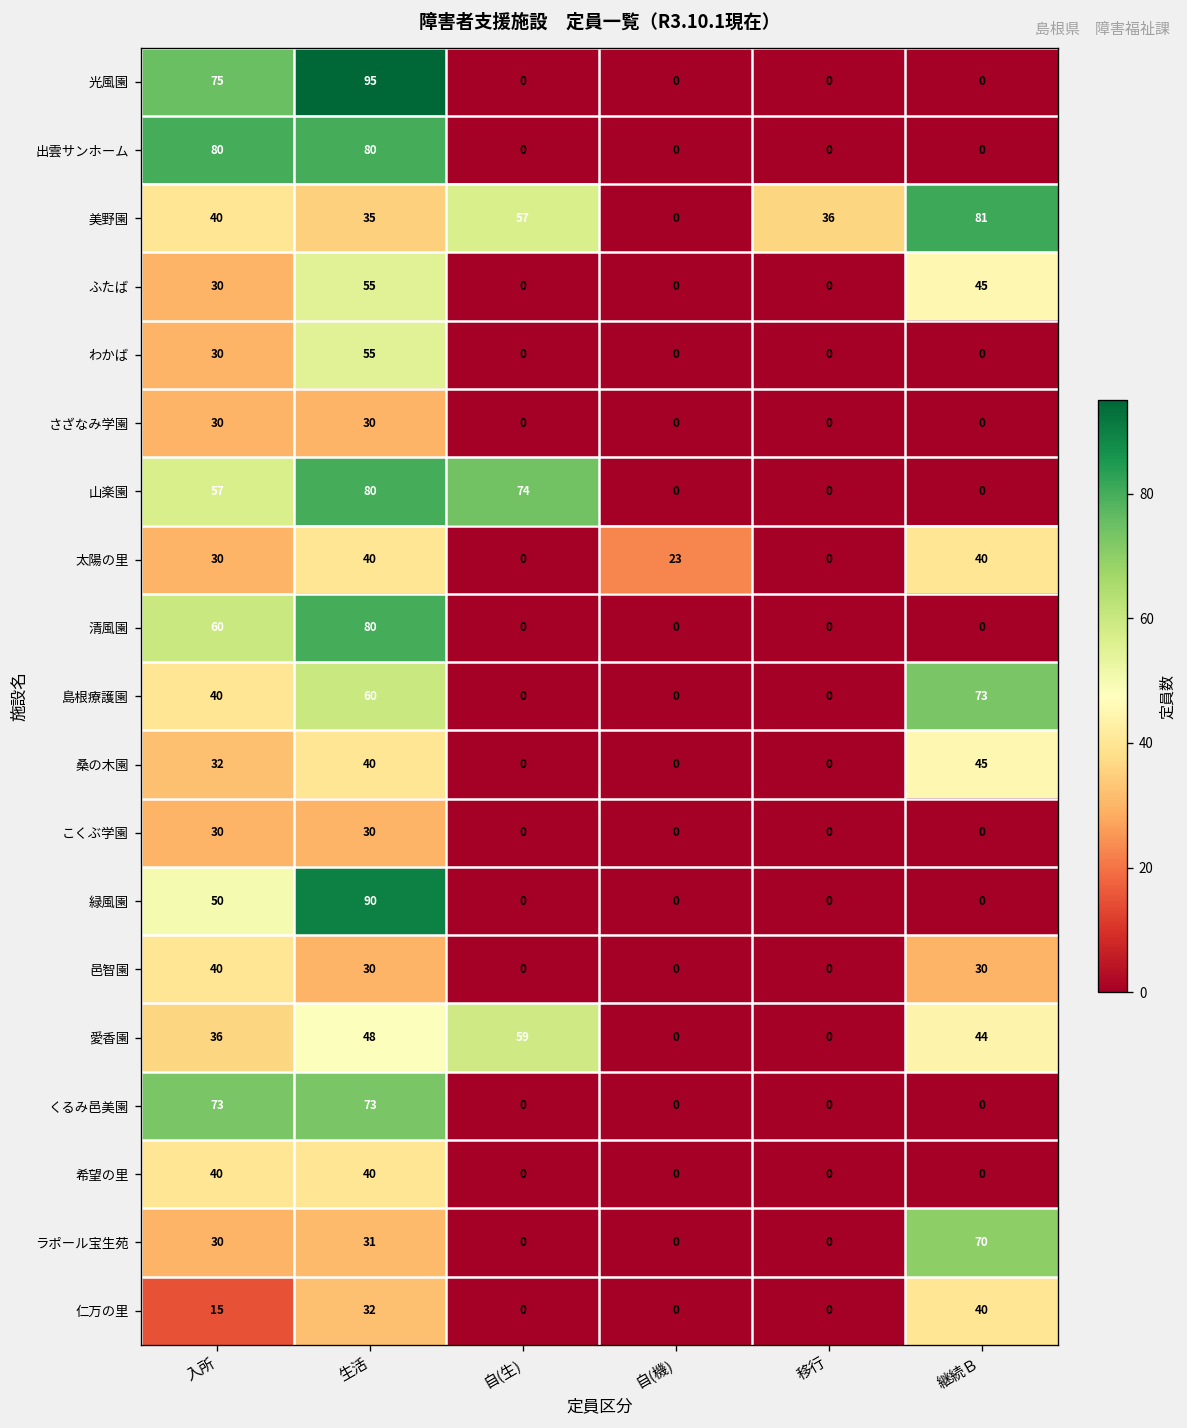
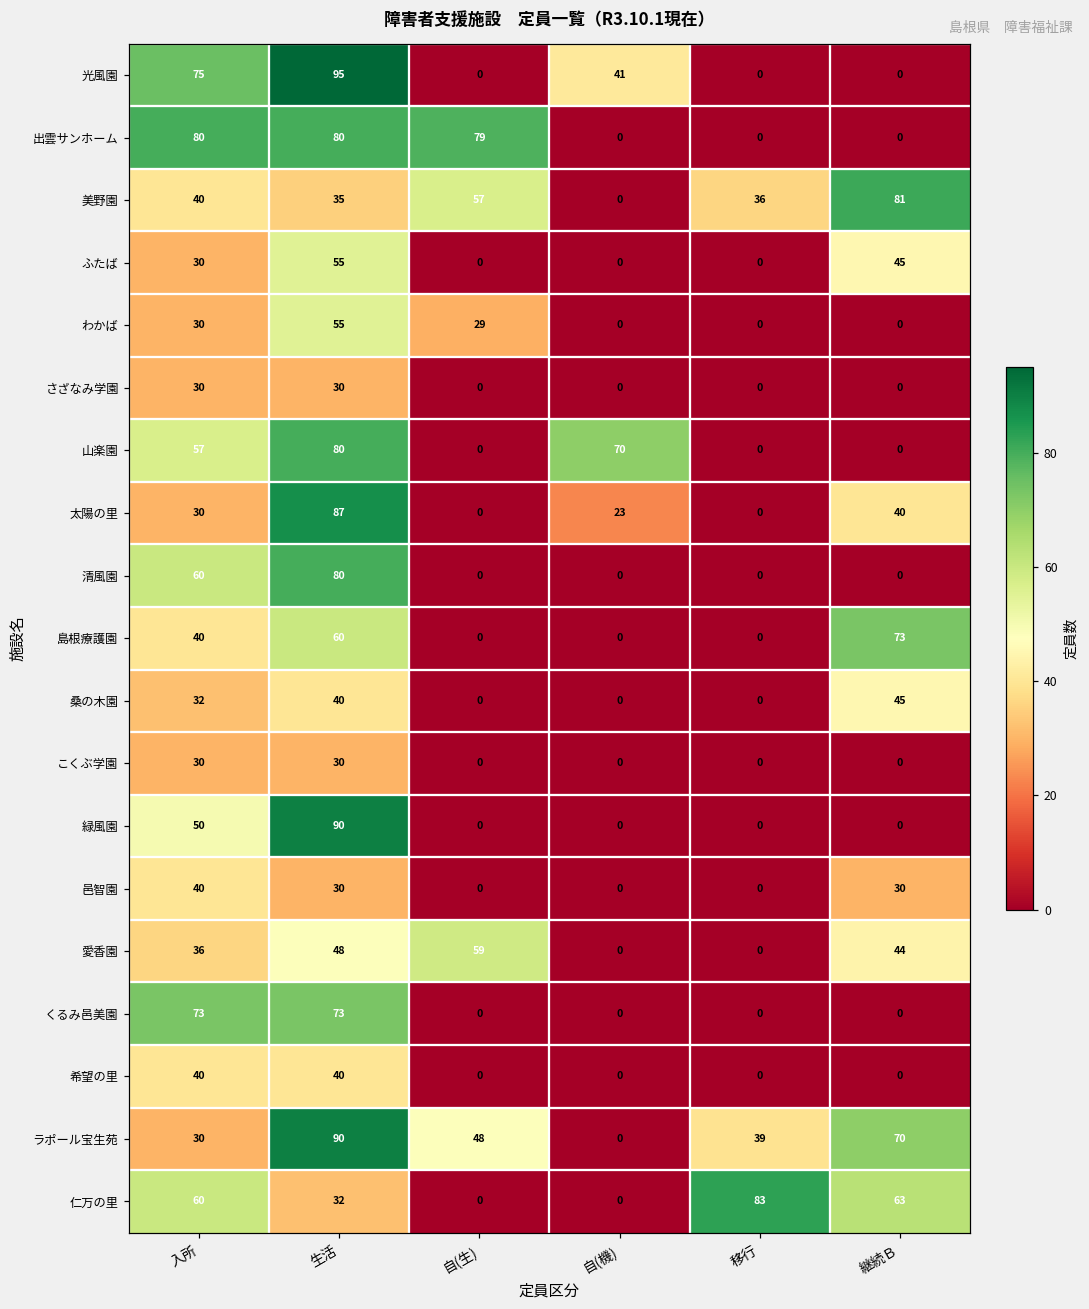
光風園, 自(機): 0 -> 41
出雲サンホーム, 自(生): 0 -> 79
わかば, 自(生): 0 -> 29
山楽園, 自(生): 74 -> 0
山楽園, 自(機): 0 -> 70
太陽の里, 生活: 40 -> 87
ラポール宝生苑, 生活: 31 -> 90
ラポール宝生苑, 自(生): 0 -> 48
ラポール宝生苑, 移行: 0 -> 39
仁万の里, 入所: 15 -> 60
仁万の里, 移行: 0 -> 83
仁万の里, 継続Ｂ: 40 -> 63
